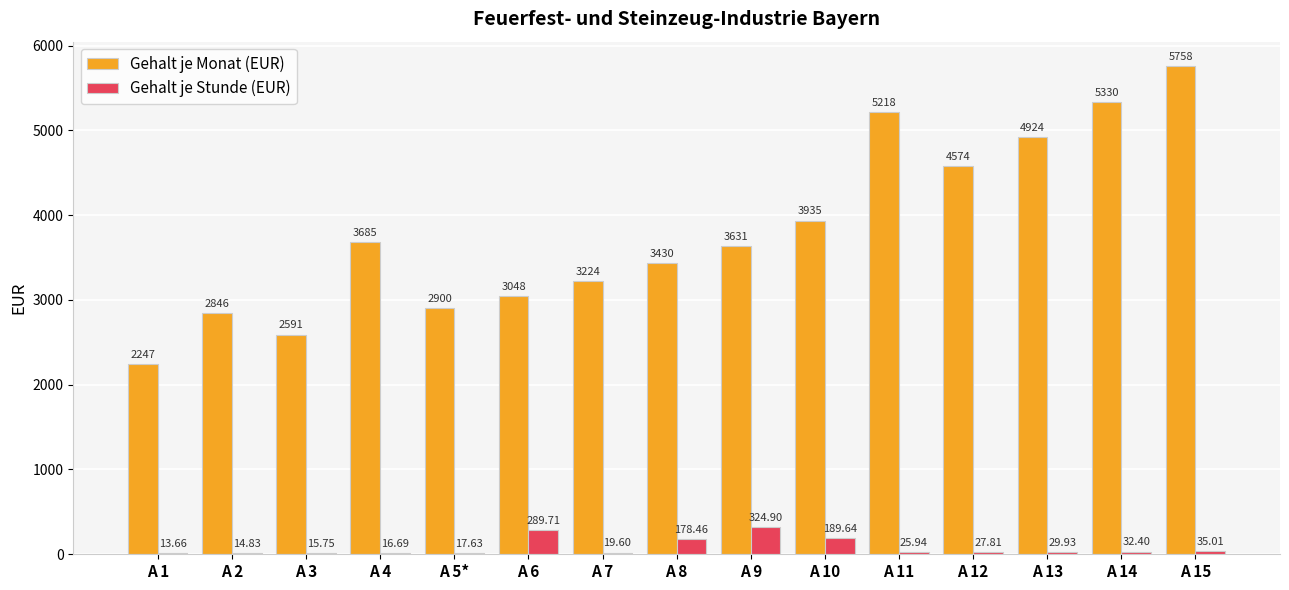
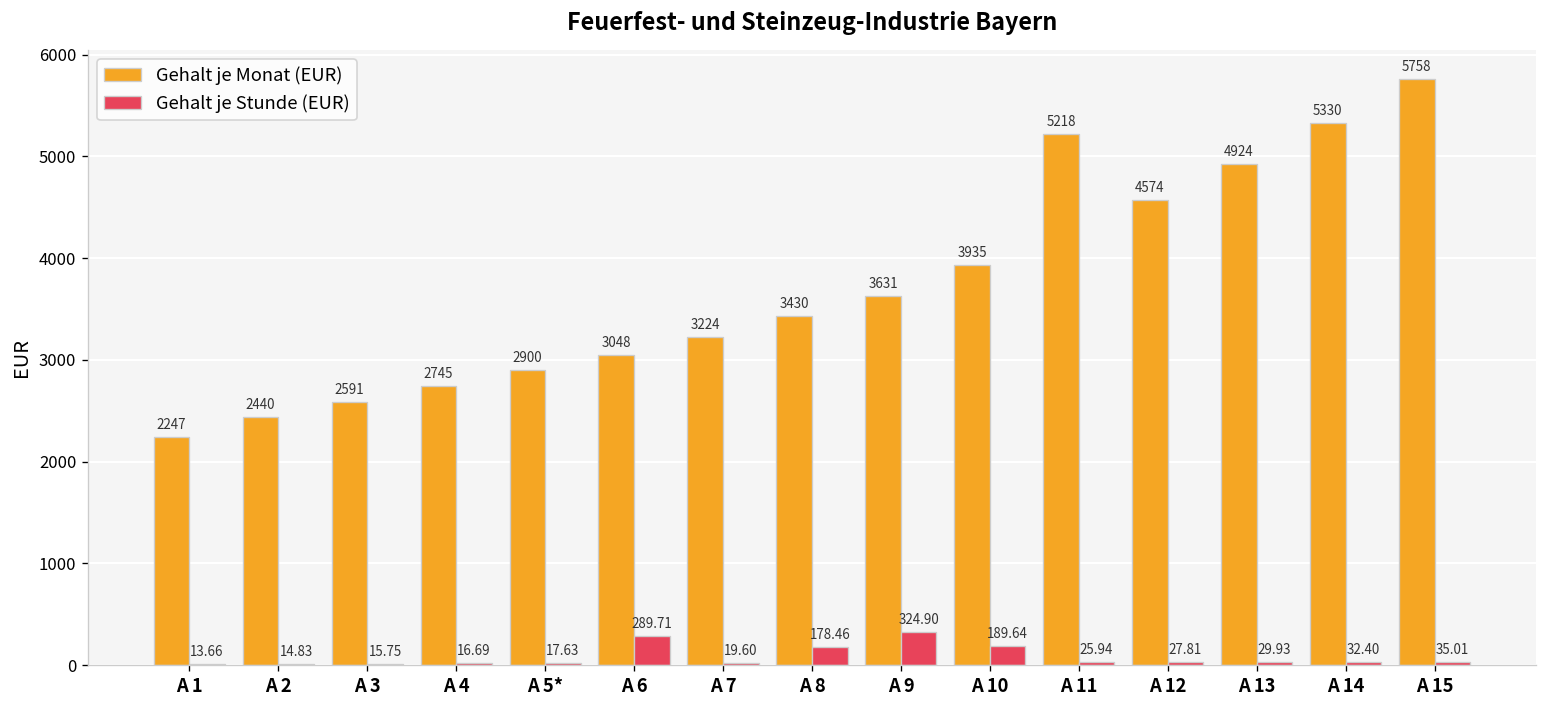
Gehalt je Monat (EUR), A 2: 2846 -> 2440
Gehalt je Monat (EUR), A 4: 3685 -> 2745
